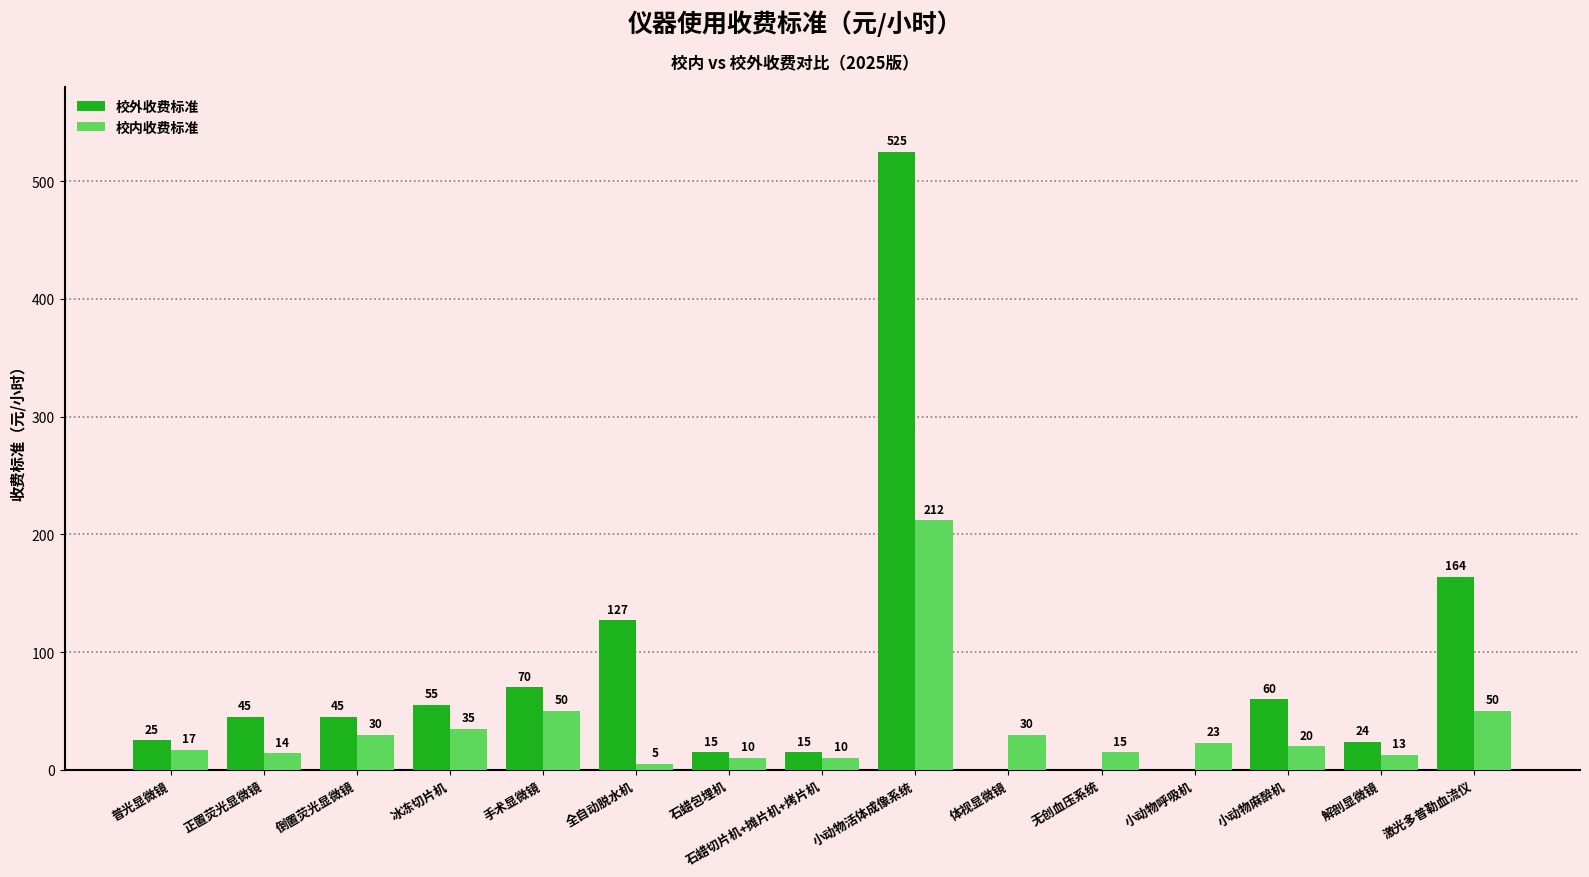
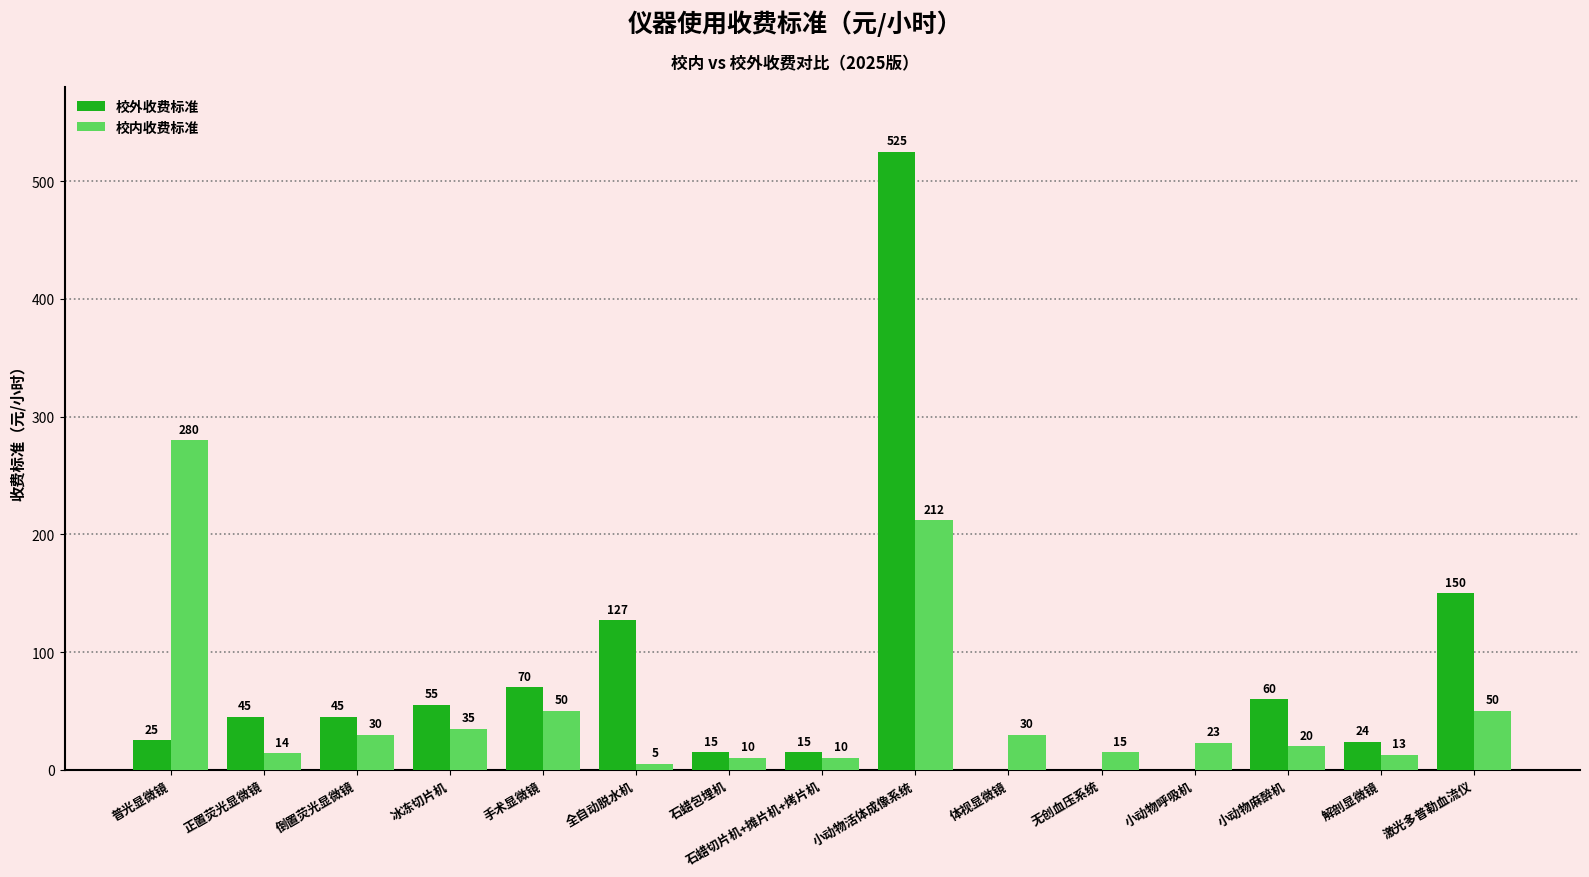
校内收费标准, 普光显微镜: 17 -> 280
校外收费标准, 激光多普勒血流仪: 164 -> 150
